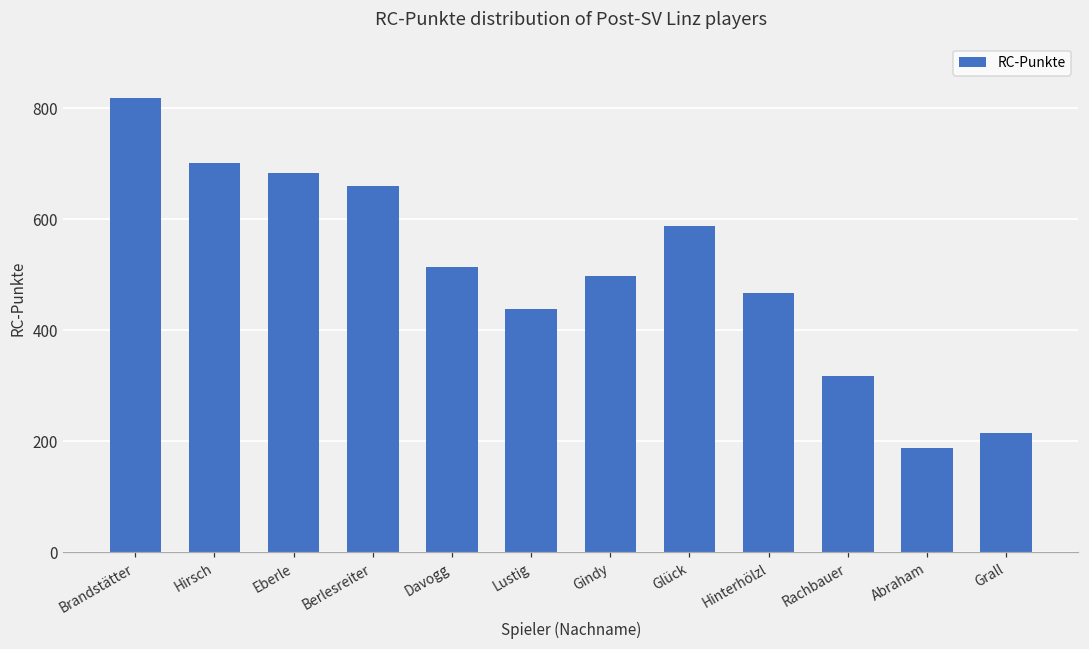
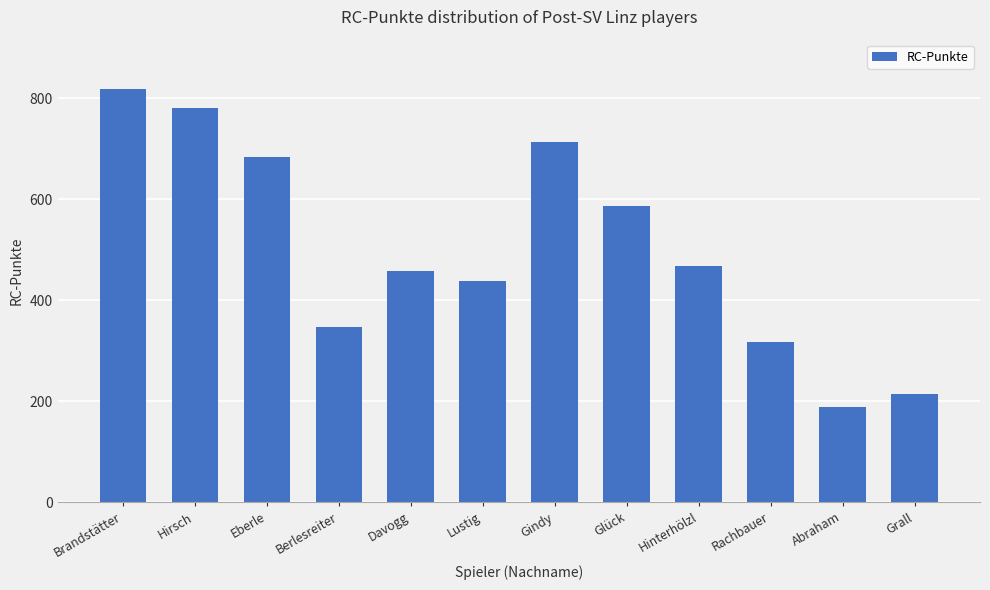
Hirsch: 700 -> 780
Berlesreiter: 660 -> 350
Davogg: 510 -> 460
Gindy: 500 -> 710
